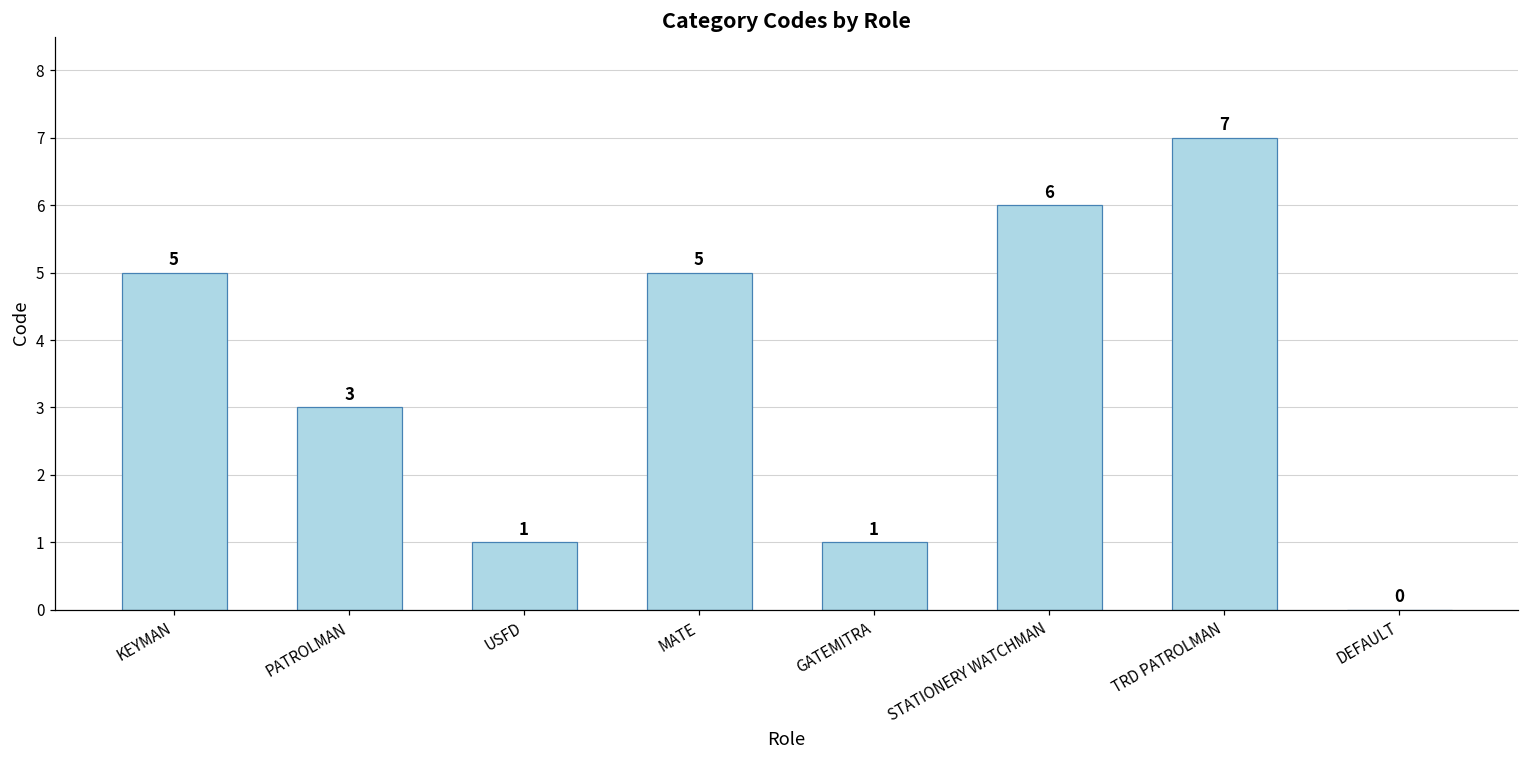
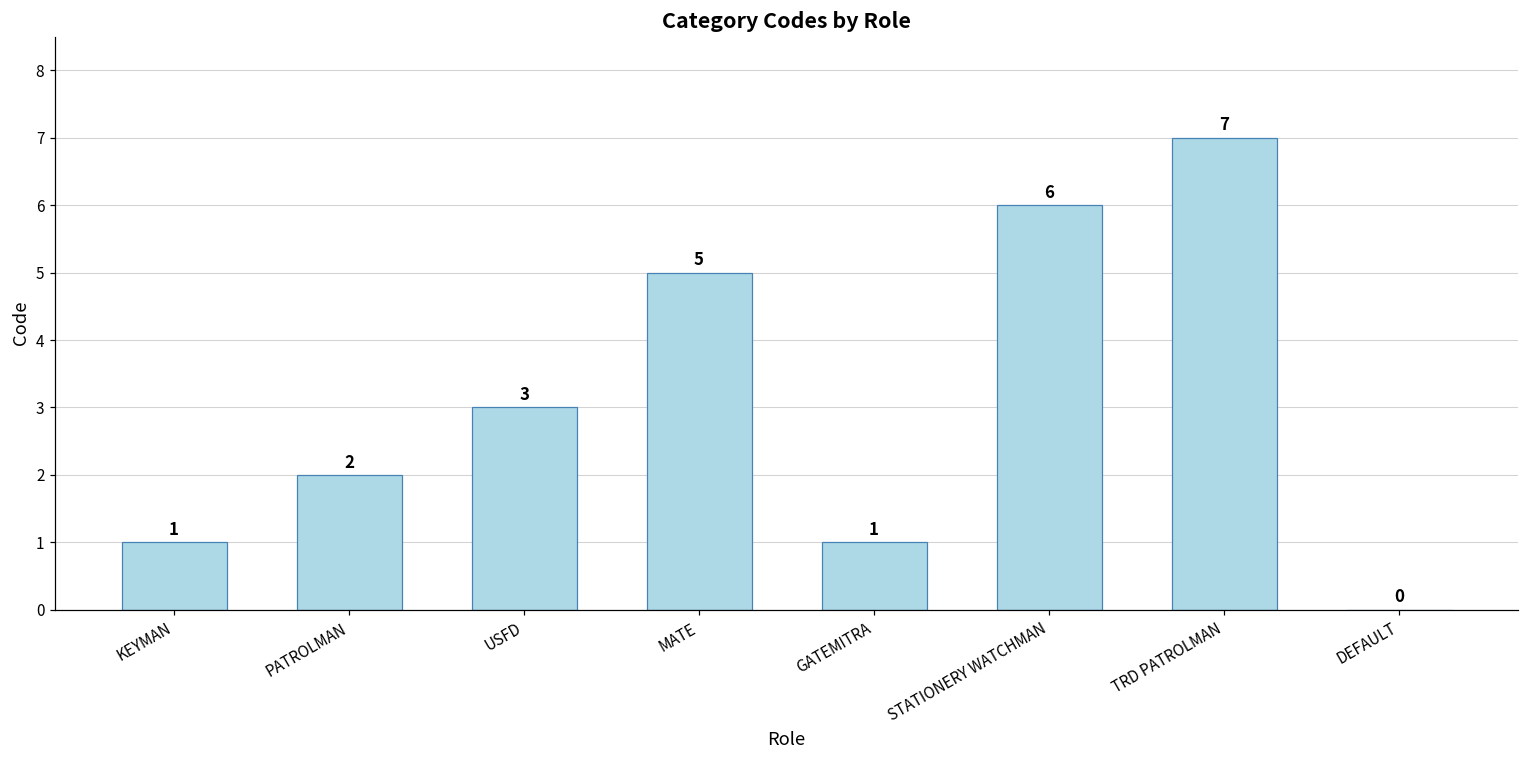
KEYMAN: 5 -> 1
PATROLMAN: 3 -> 2
USFD: 1 -> 3
